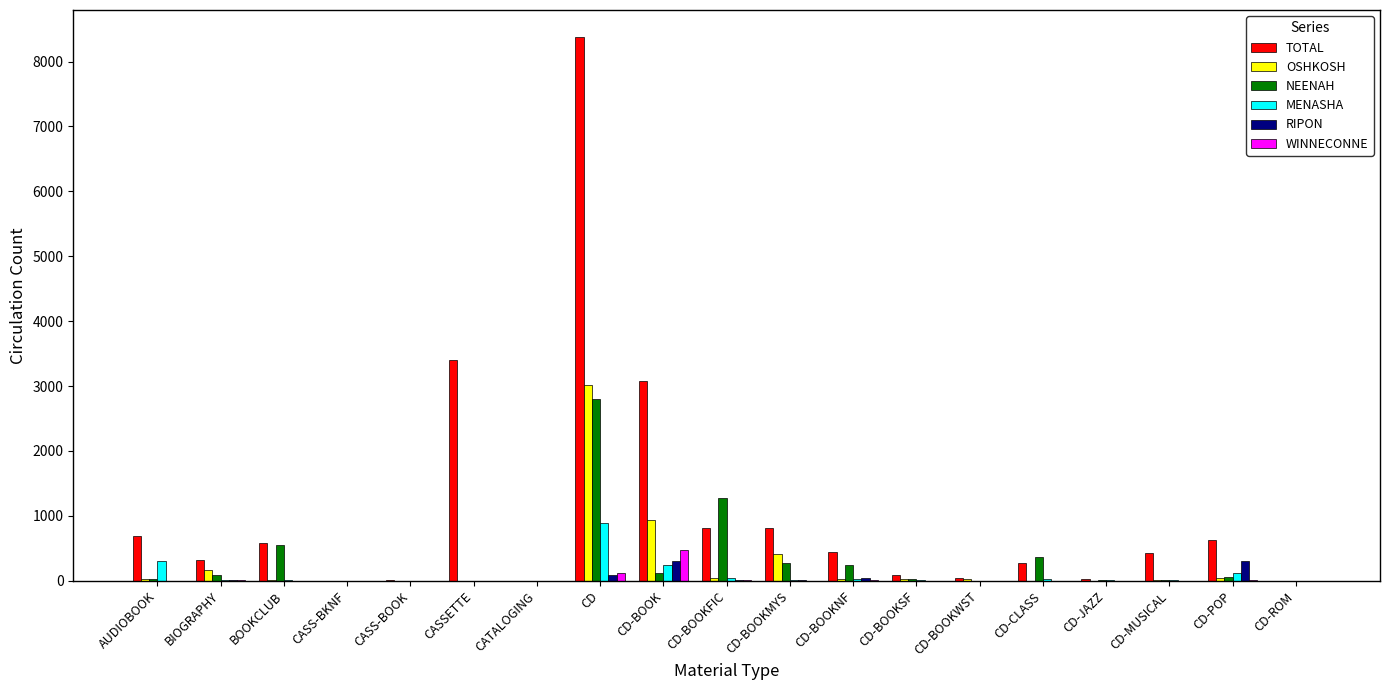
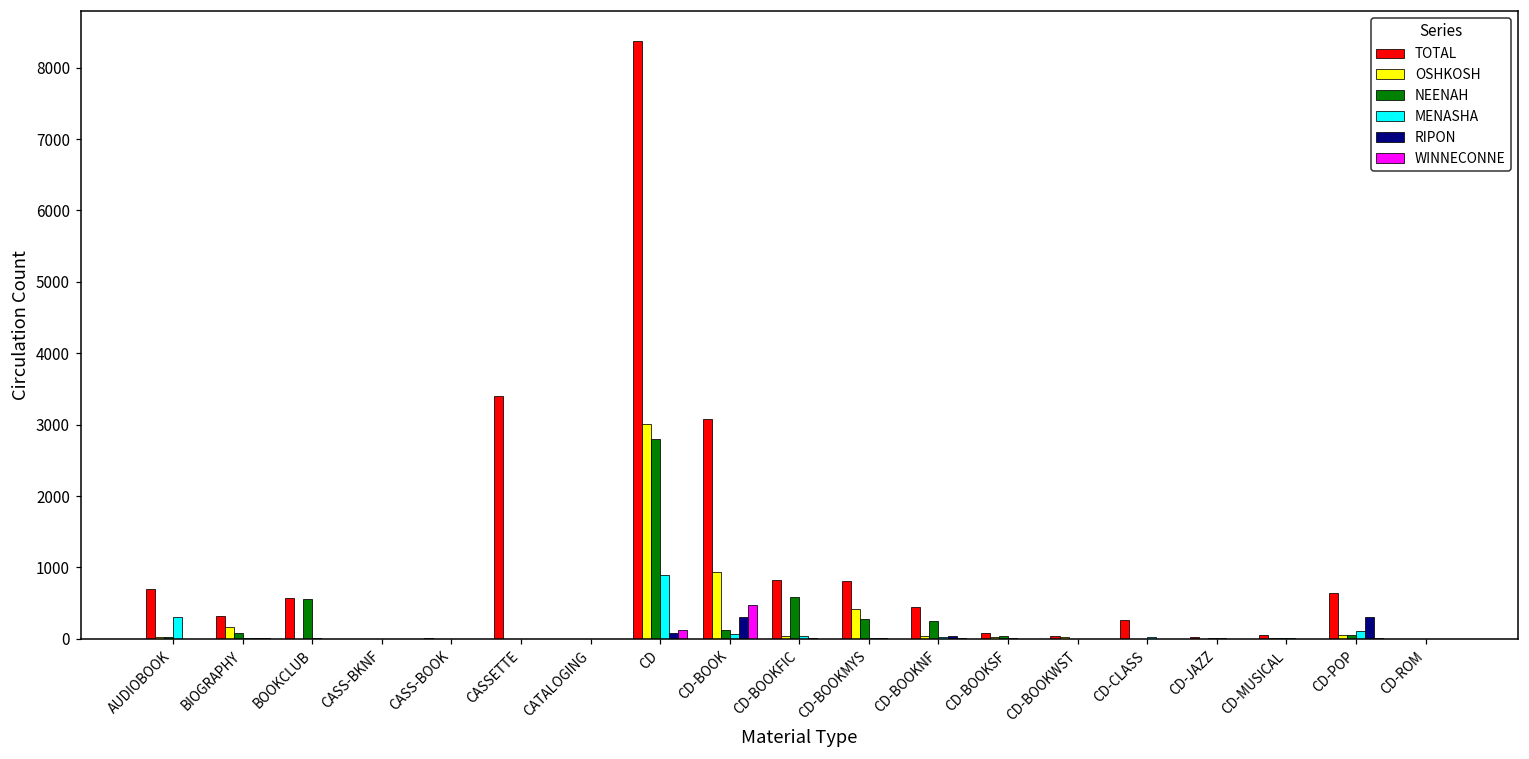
MENASHA, CD-BOOK: 200 -> 100
NEENAH, CD-BOOKFIC: 1300 -> 600
NEENAH, CD-CLASS: 400 -> 0
TOTAL, CD-MUSICAL: 400 -> 0
